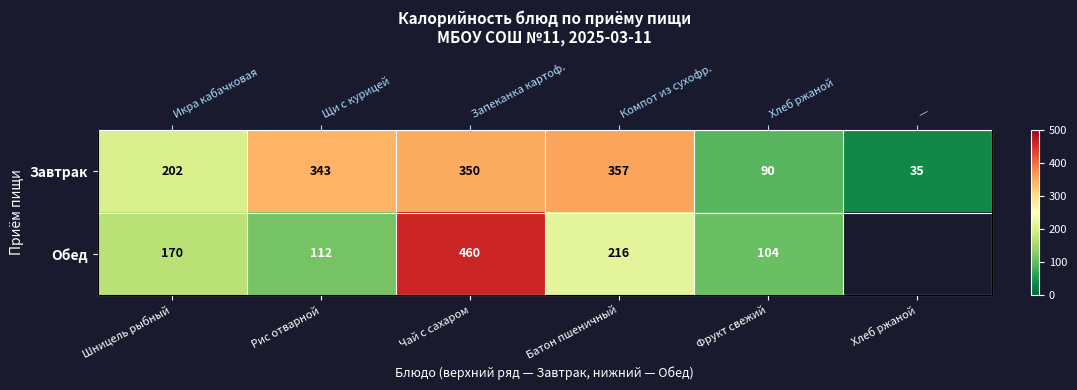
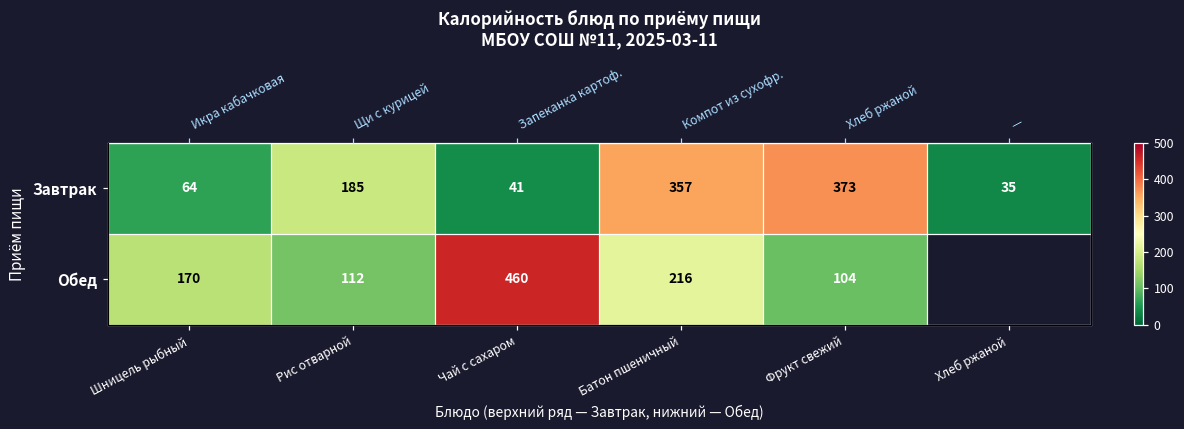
Завтрак, Шницель рыбный: 202 -> 64
Завтрак, Рис отварной: 343 -> 185
Завтрак, Чай с сахаром: 350 -> 41
Завтрак, Фрукт свежий: 90 -> 373
